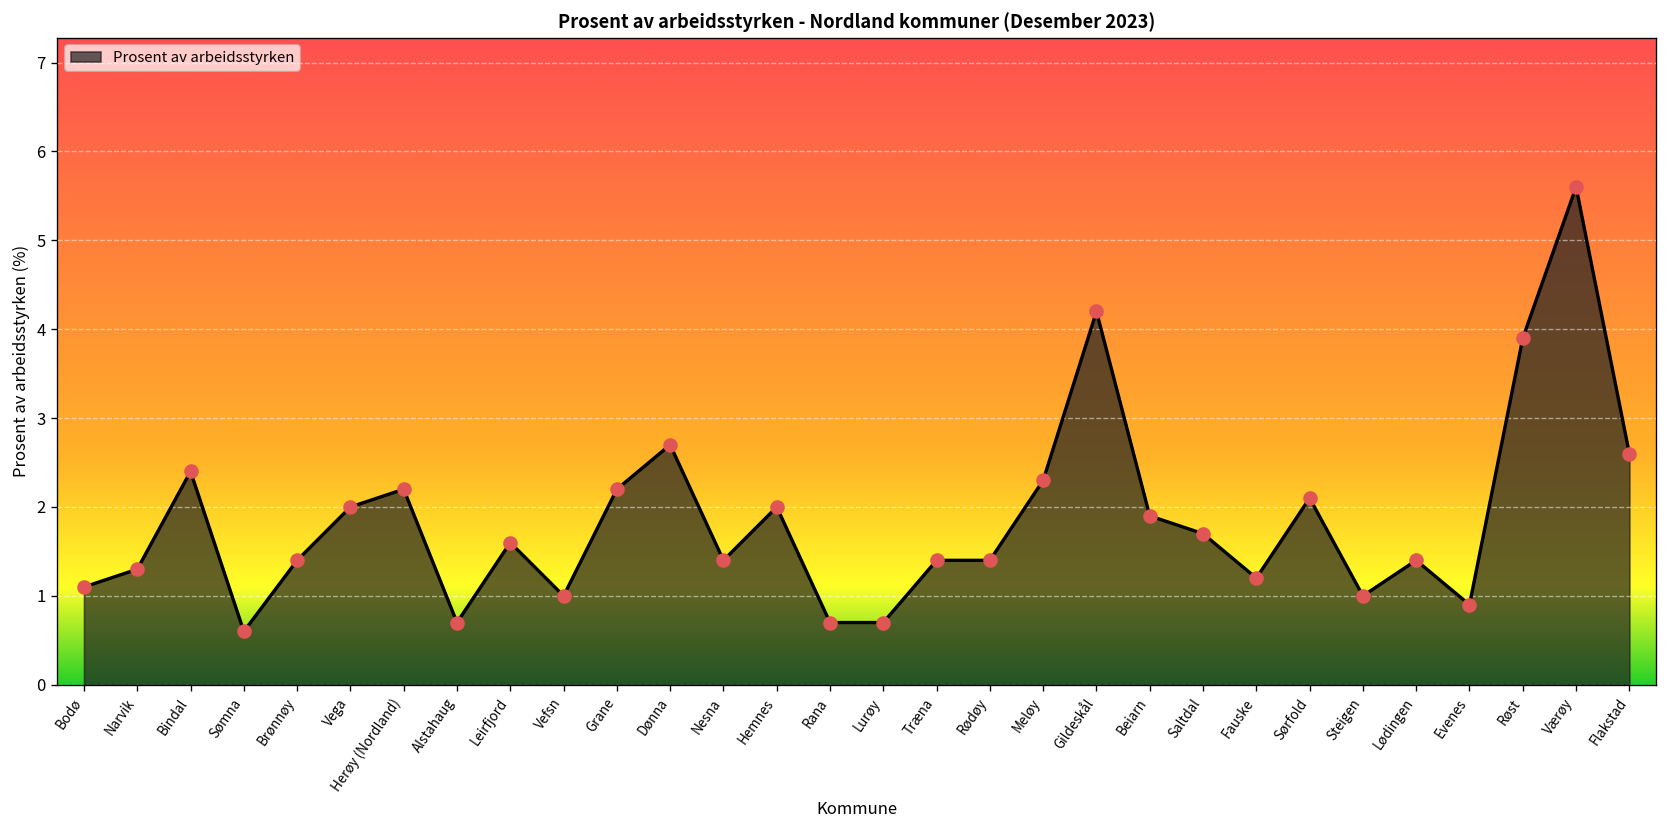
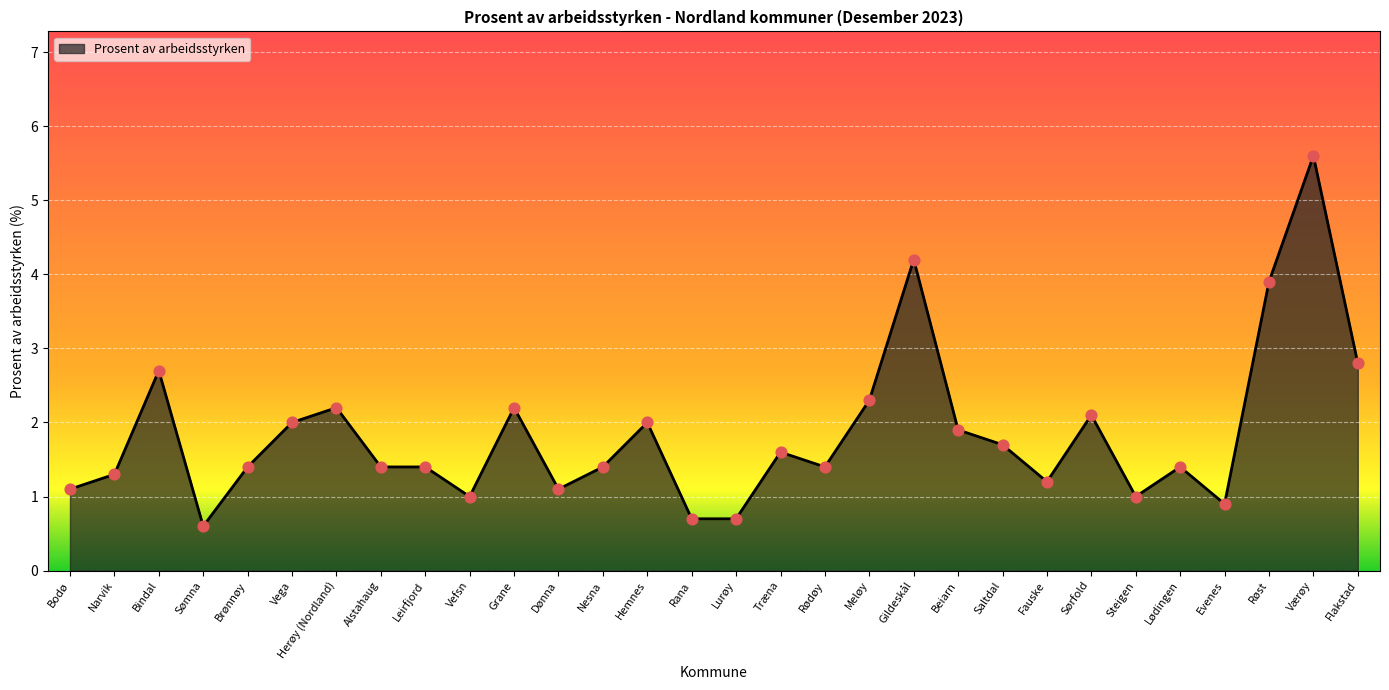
Bindal: 2.4 -> 2.7
Alstahaug: 0.7 -> 1.4
Leirfjord: 1.6 -> 1.4
Dønna: 2.7 -> 1.1
Træna: 1.4 -> 1.6
Flakstad: 2.6 -> 2.8
